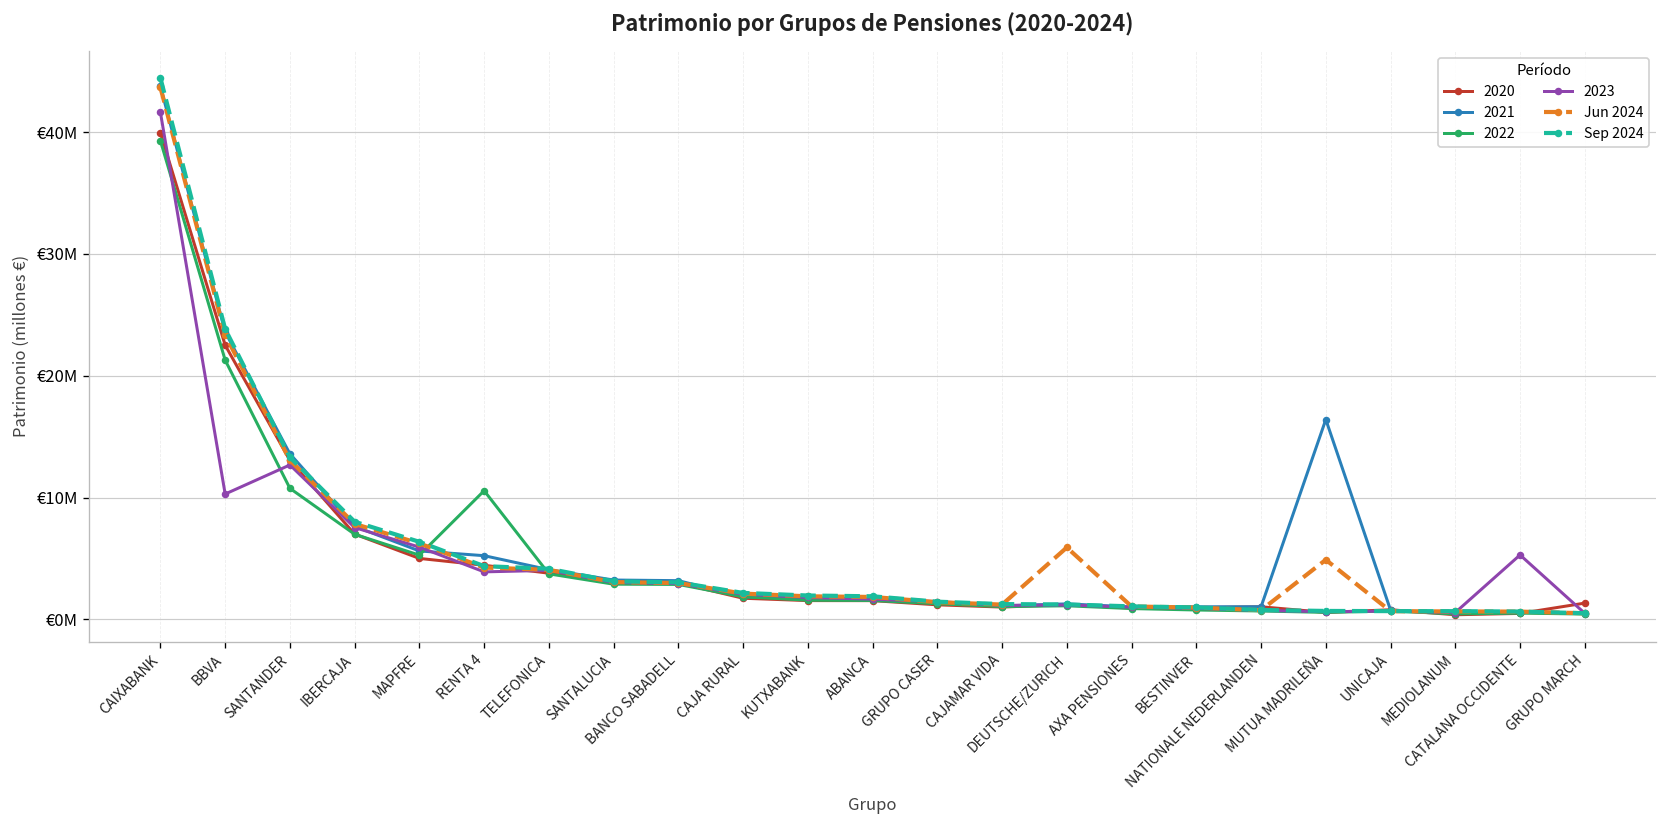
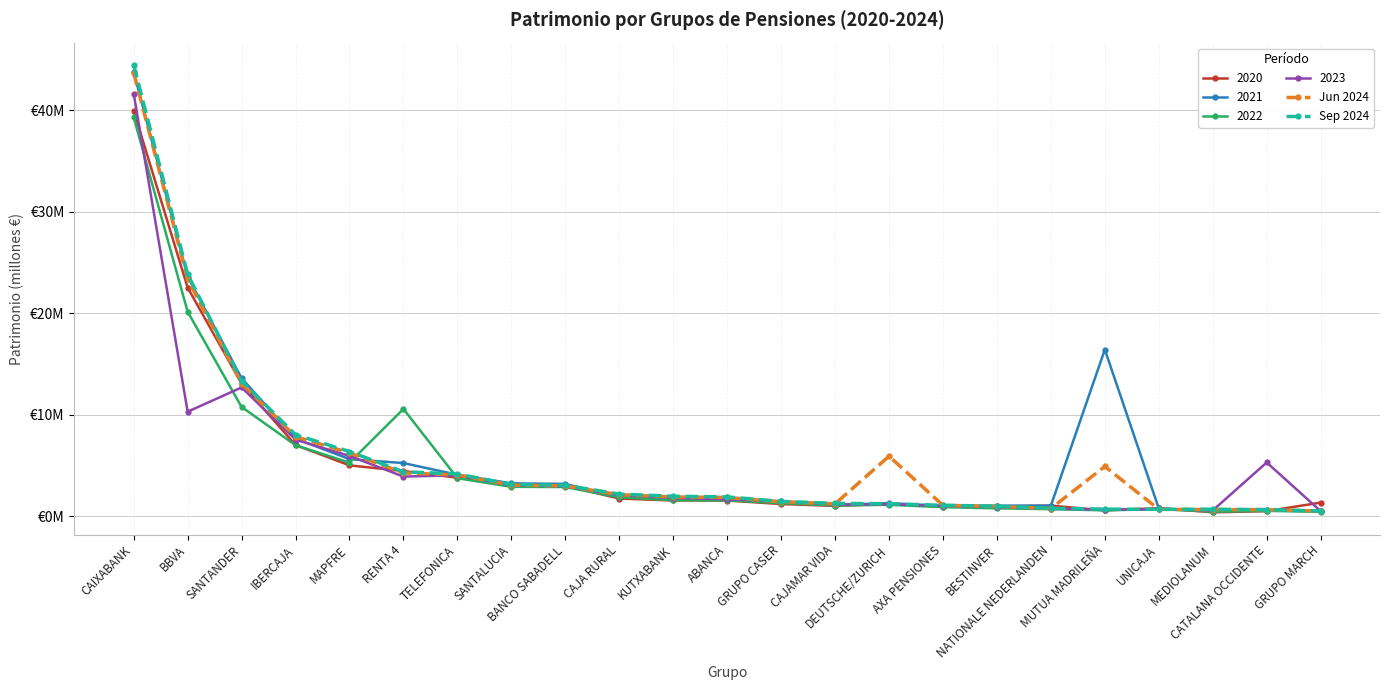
2022, BBVA: €21300000 -> €20100000
